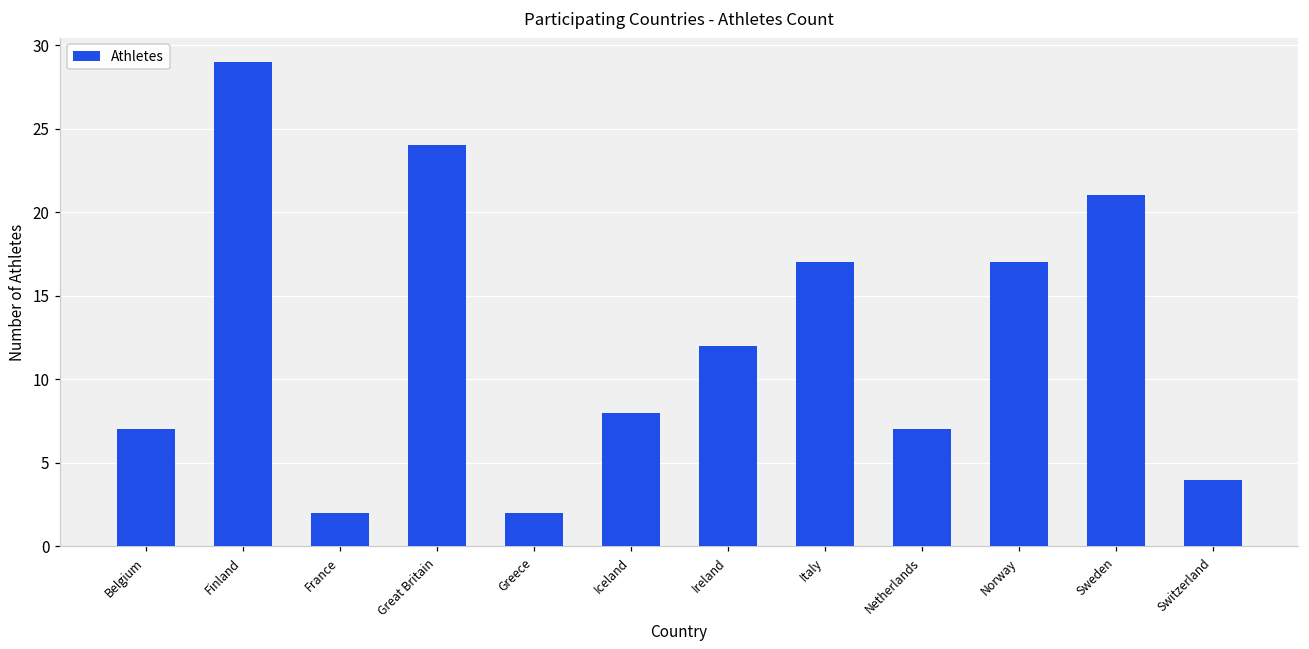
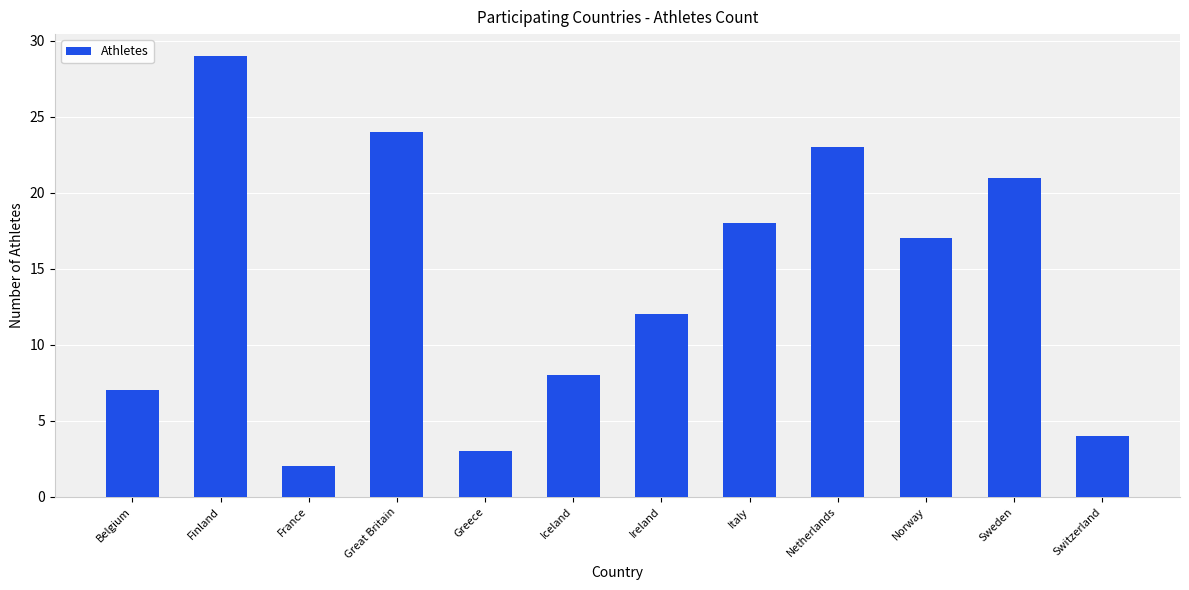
Greece: 2 -> 3
Italy: 17 -> 18
Netherlands: 7 -> 23
